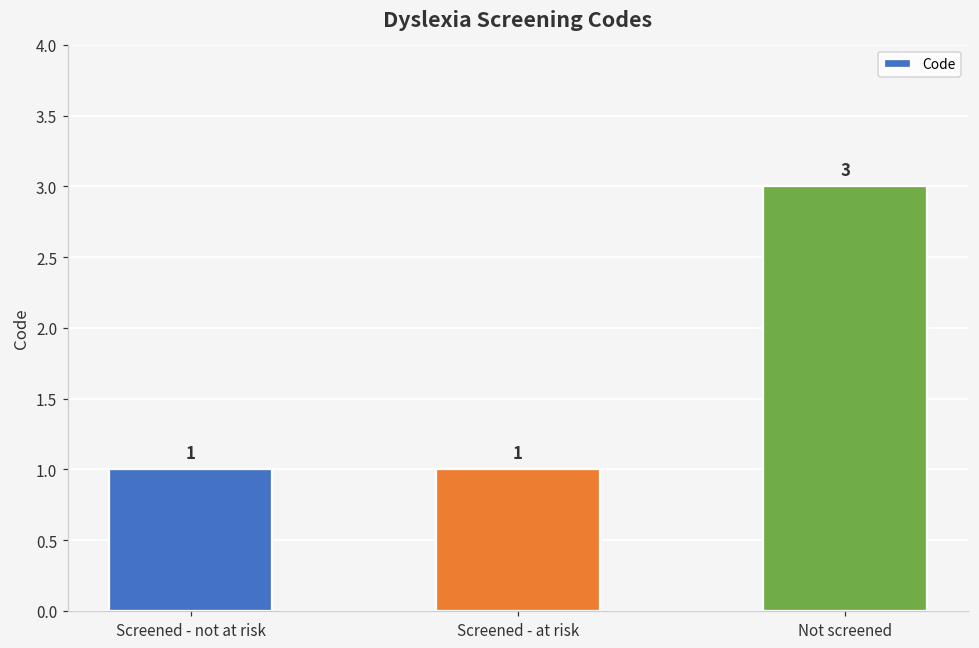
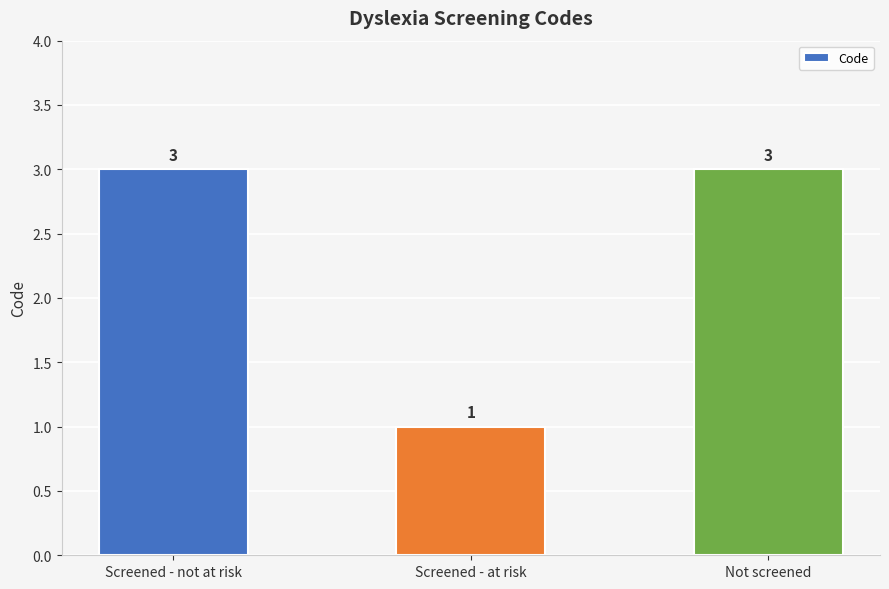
Screened - not at risk: 1 -> 3
